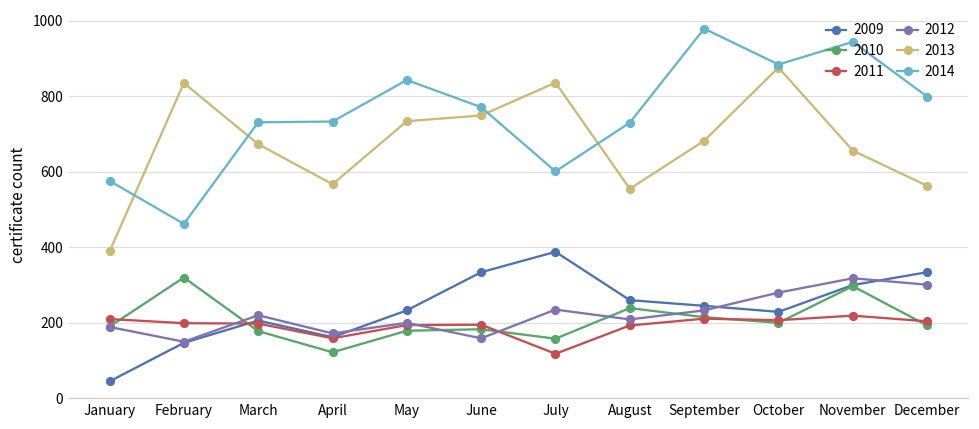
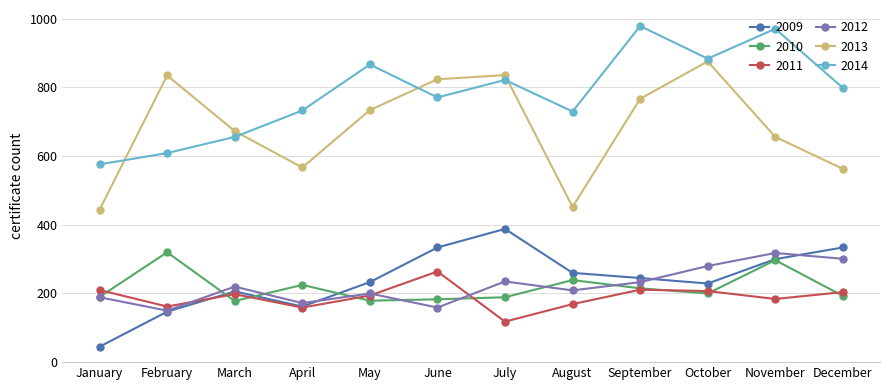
2013, January: 390 -> 440
2011, February: 200 -> 160
2014, February: 460 -> 610
2014, March: 730 -> 660
2010, April: 120 -> 230
2014, May: 840 -> 870
2011, June: 200 -> 260
2013, June: 750 -> 820
2010, July: 160 -> 190
2014, July: 600 -> 820
2011, August: 190 -> 170
2013, August: 560 -> 450
2013, September: 680 -> 770
2011, November: 220 -> 180
2014, November: 940 -> 970
